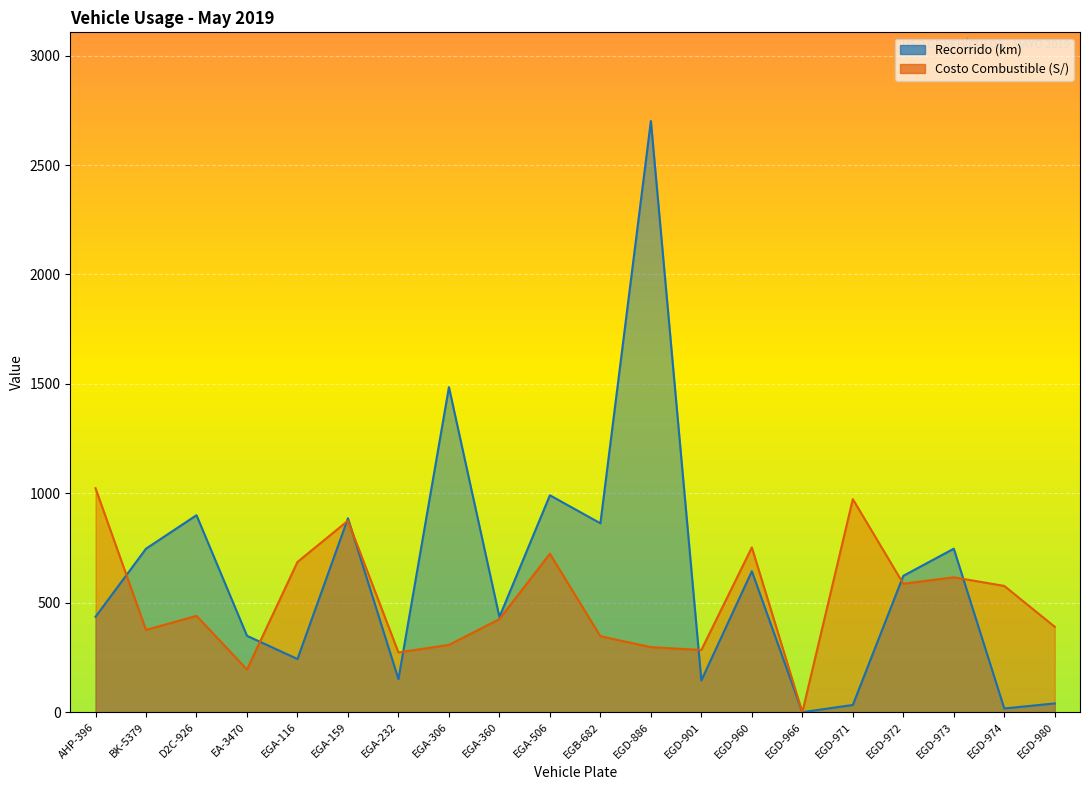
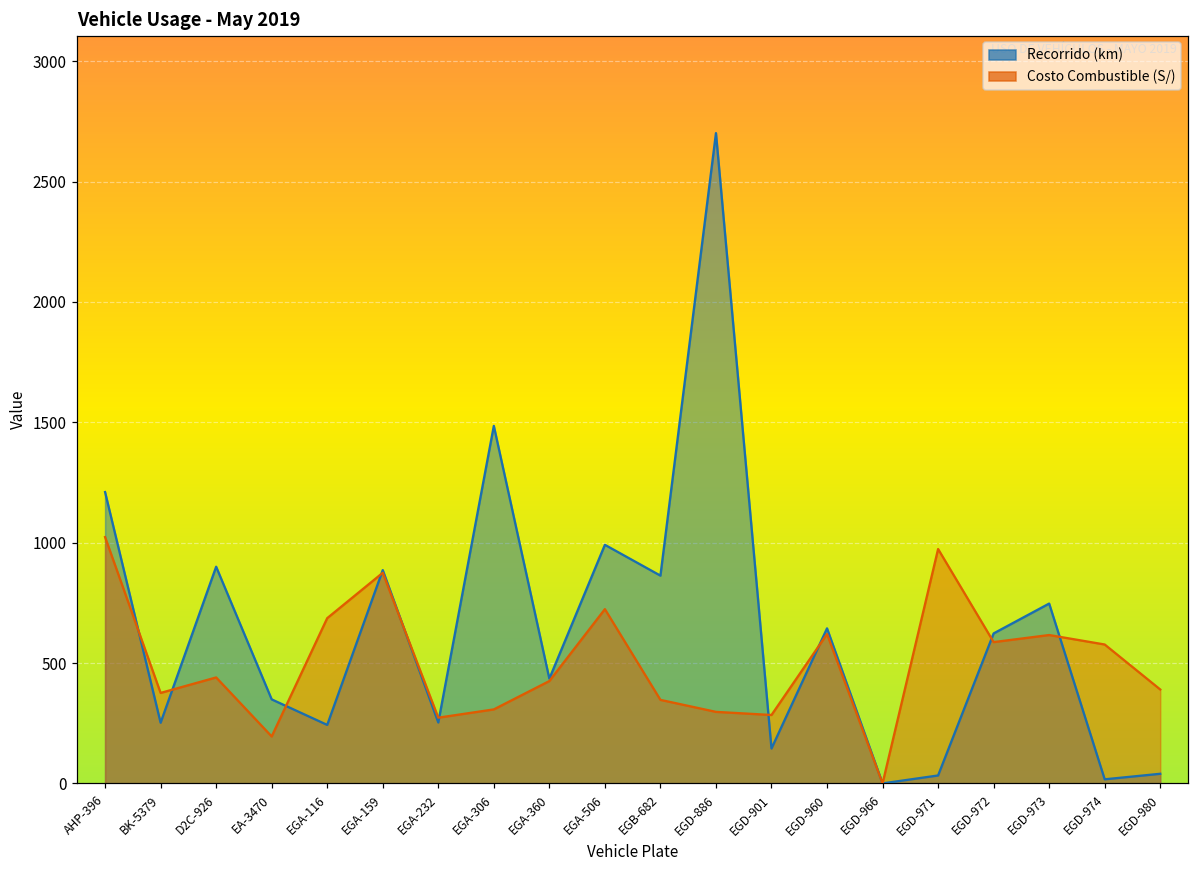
Recorrido (km), AHP-396: 440 -> 1210
Recorrido (km), BK-5379: 750 -> 250
Recorrido (km), EGA-232: 150 -> 250
Costo Combustible (S/), EGD-960: 750 -> 620
